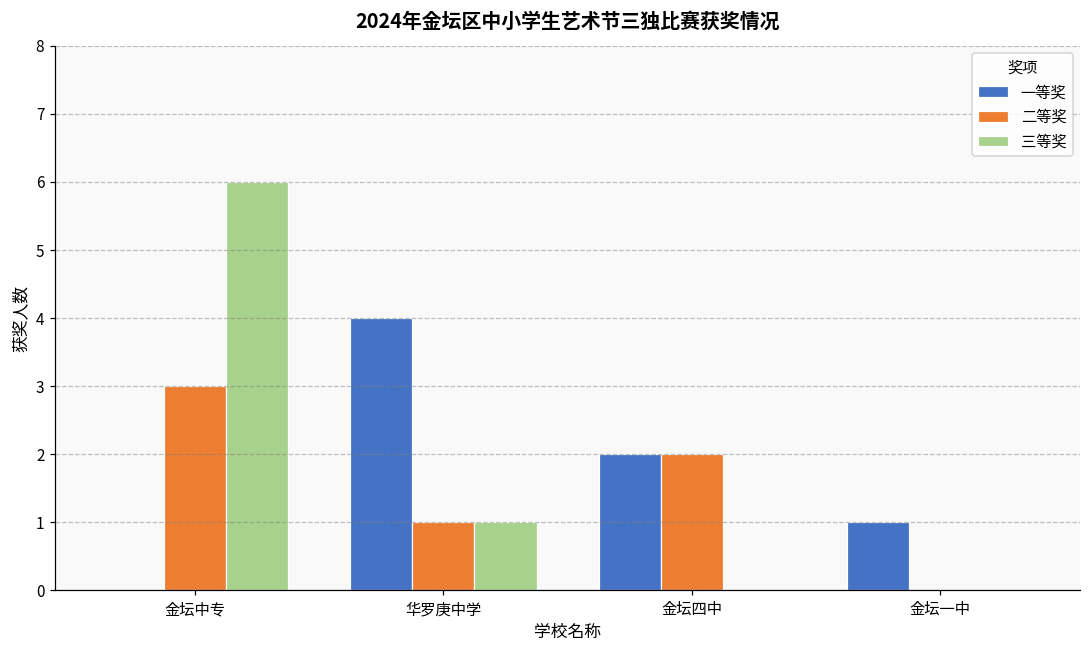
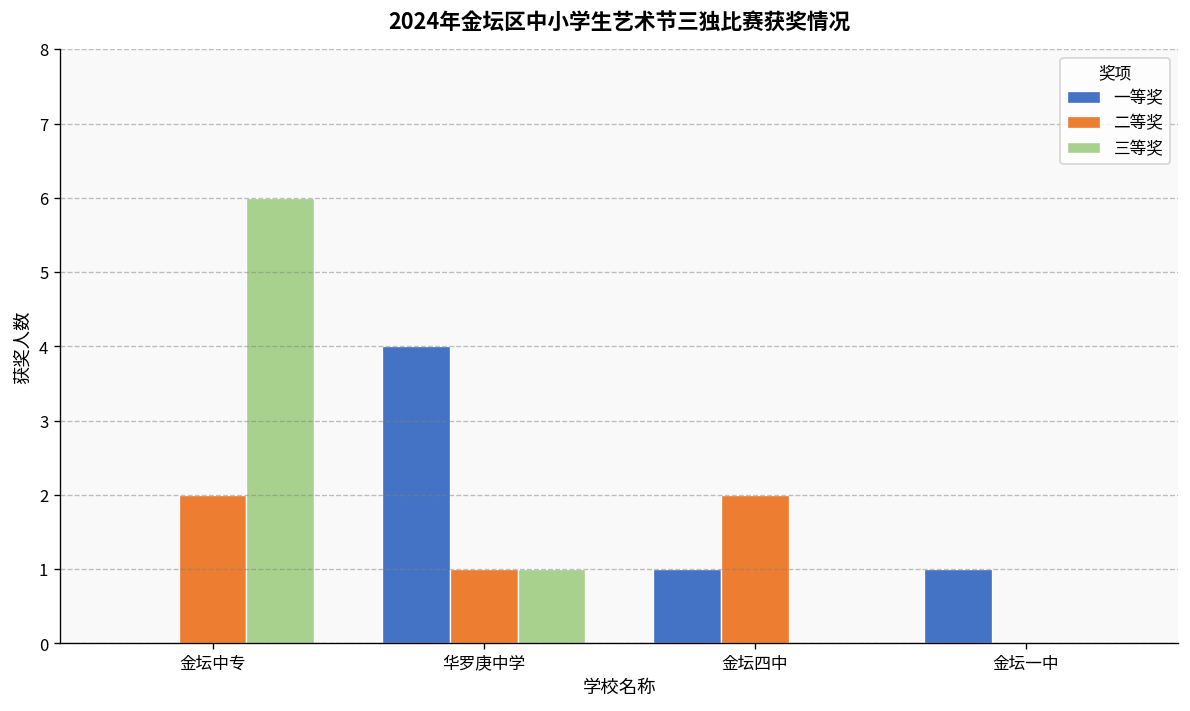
二等奖, 金坛中专: 3 -> 2
一等奖, 金坛四中: 2 -> 1
